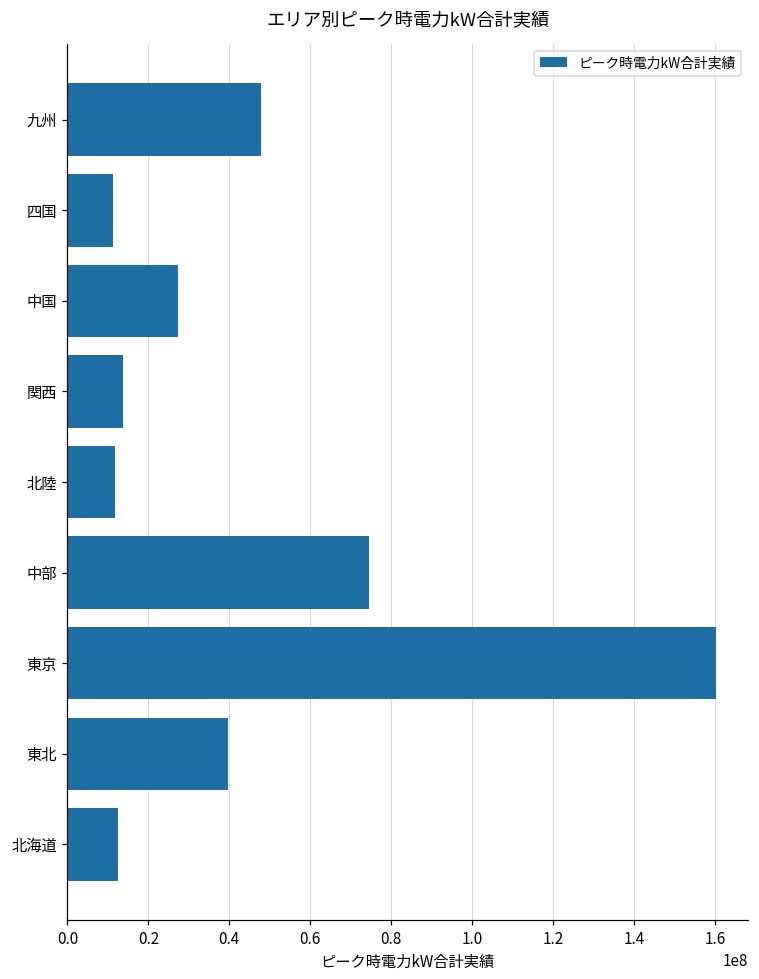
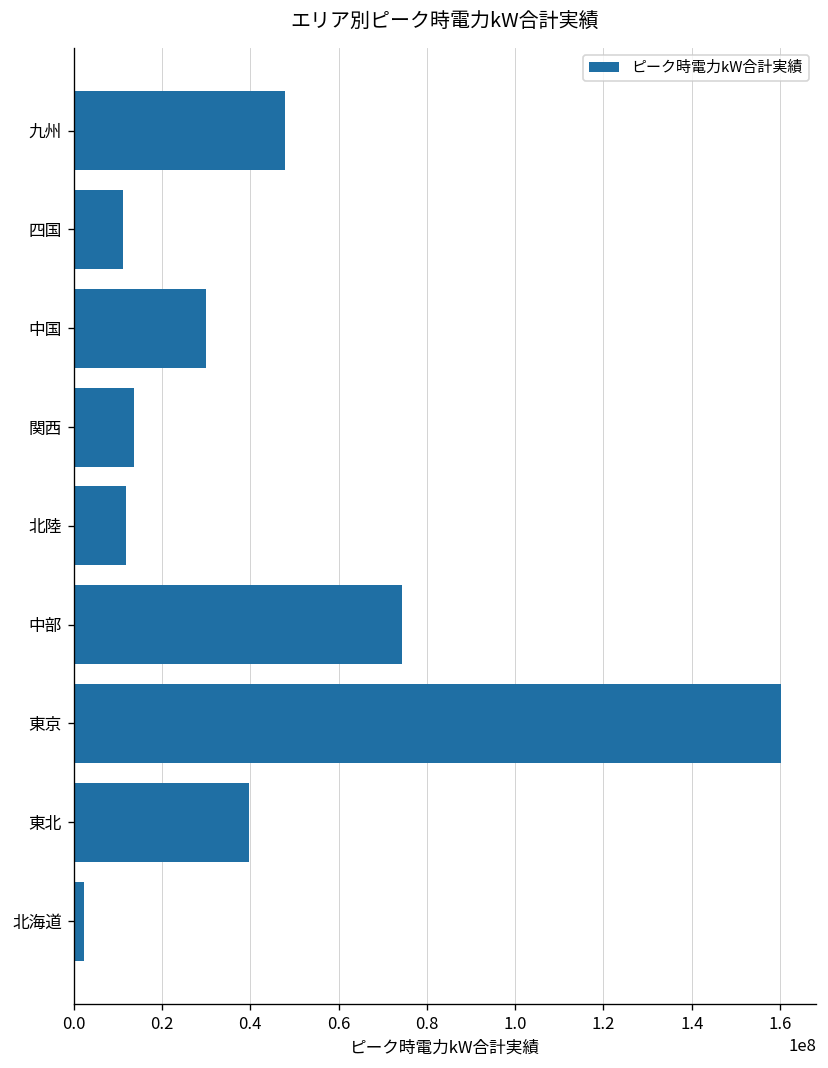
中国: 27000000 -> 30000000
北海道: 12000000 -> 2000000
